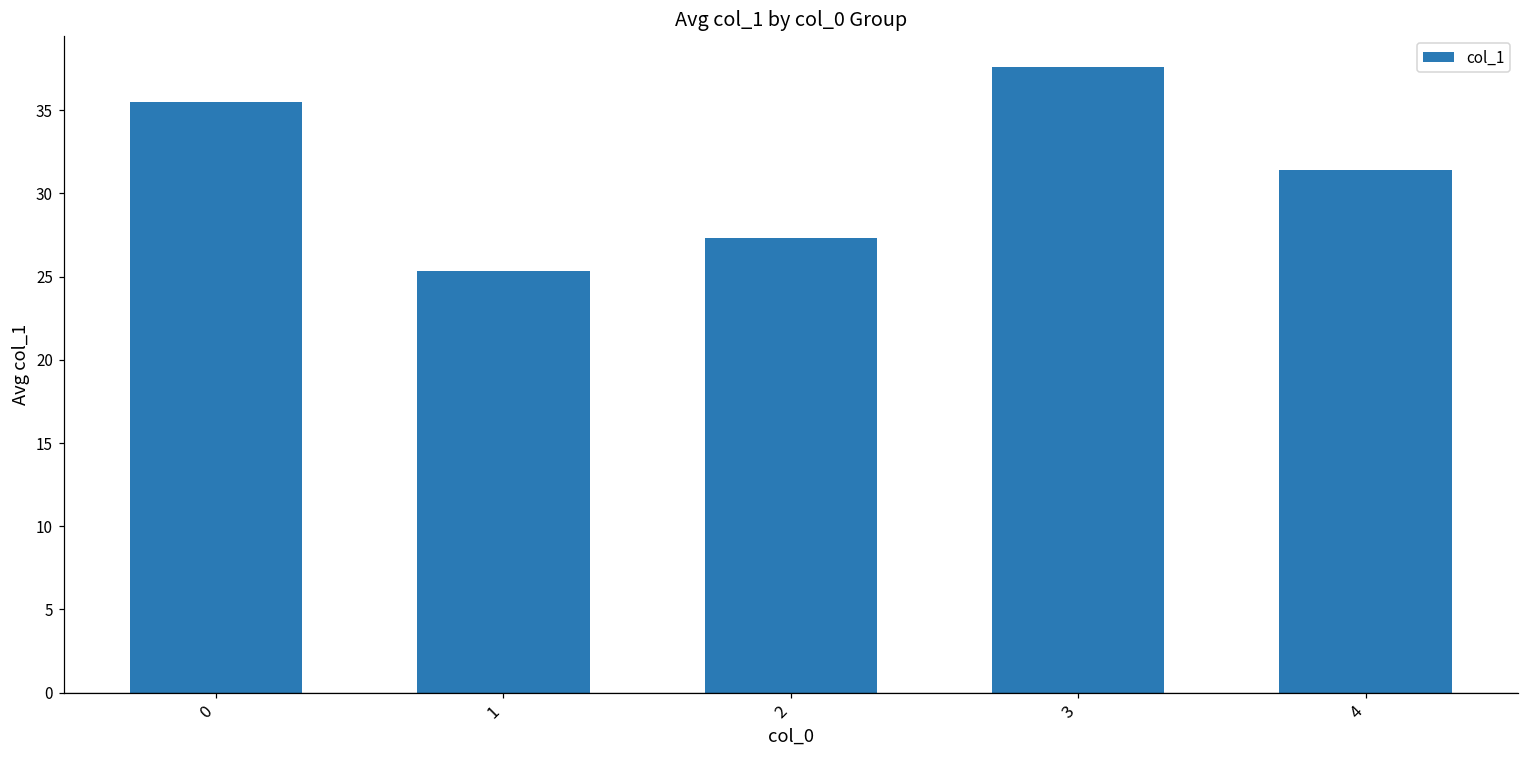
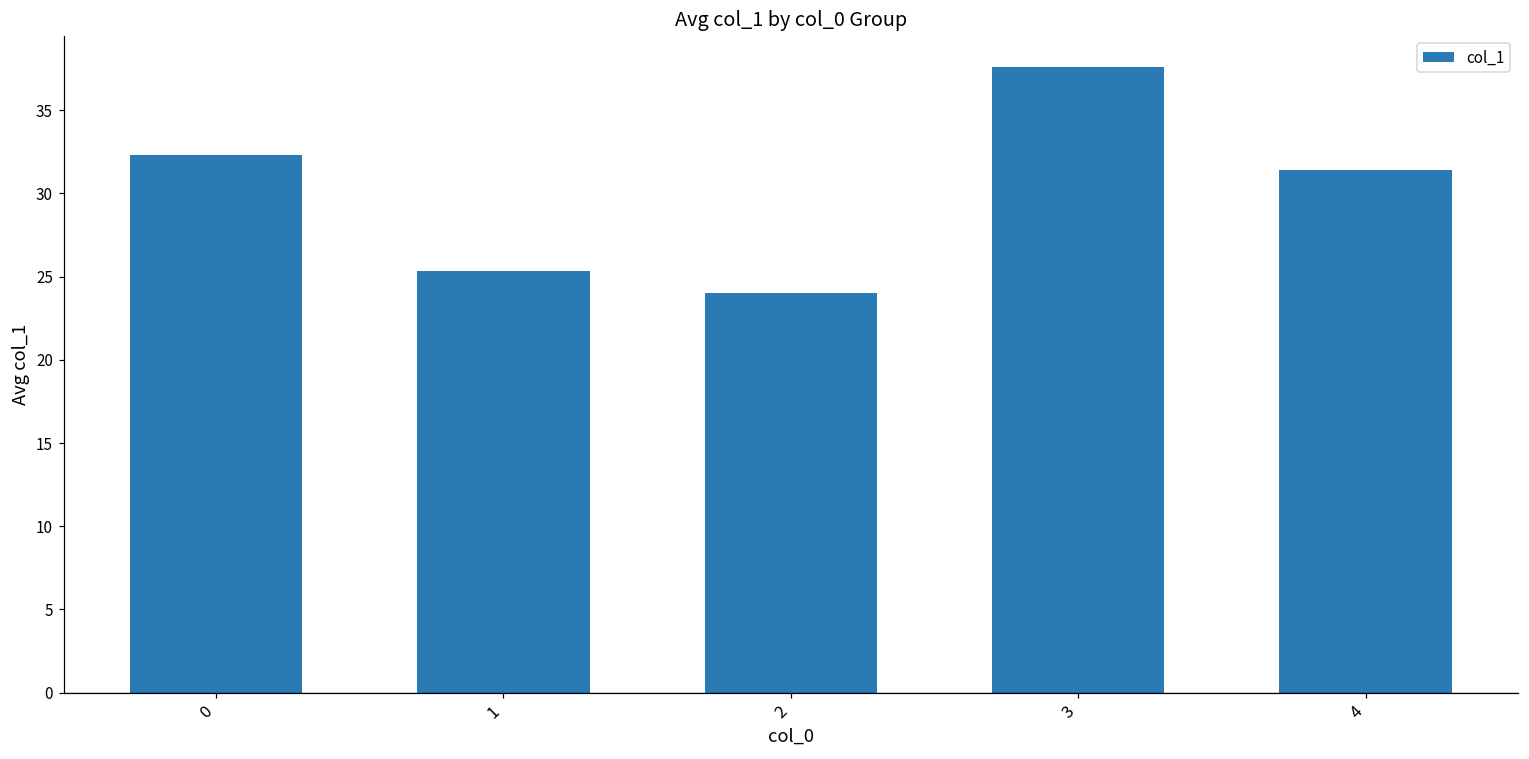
0: 35.5 -> 32.3
2: 27.3 -> 24.0
